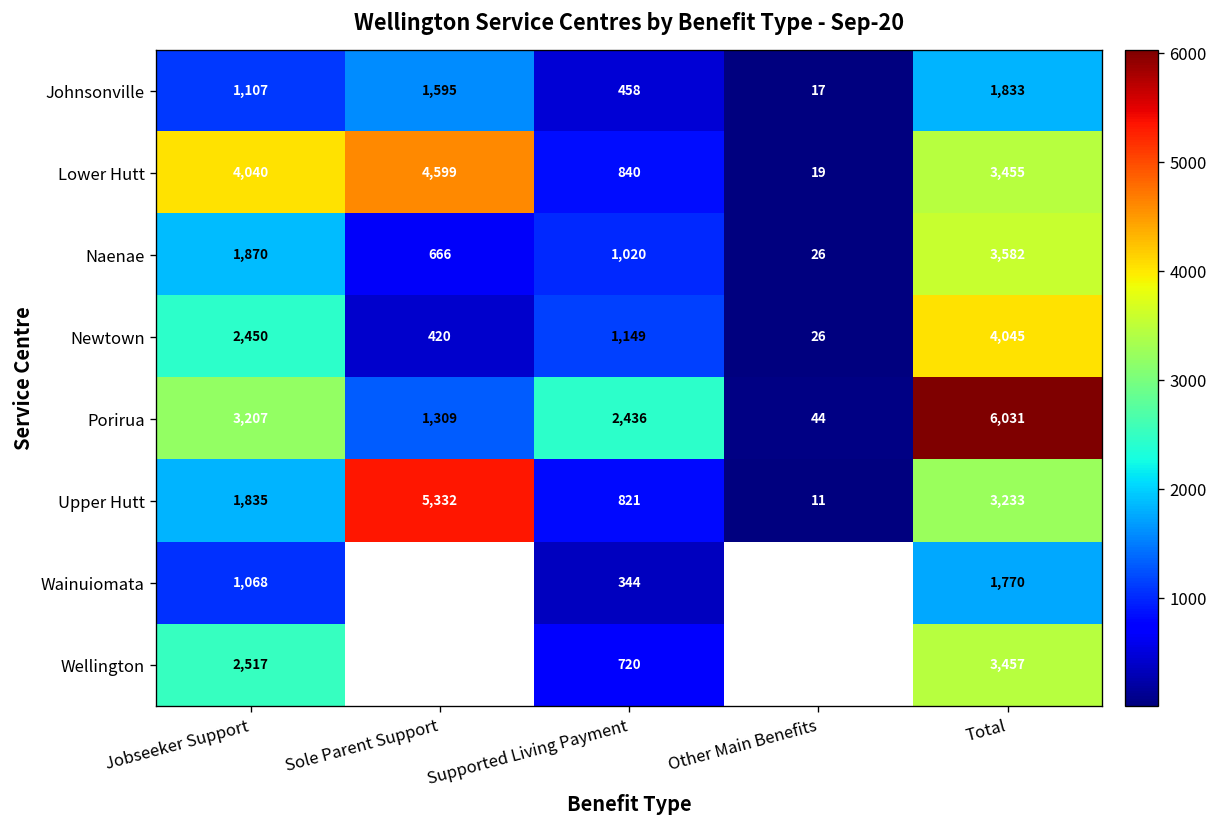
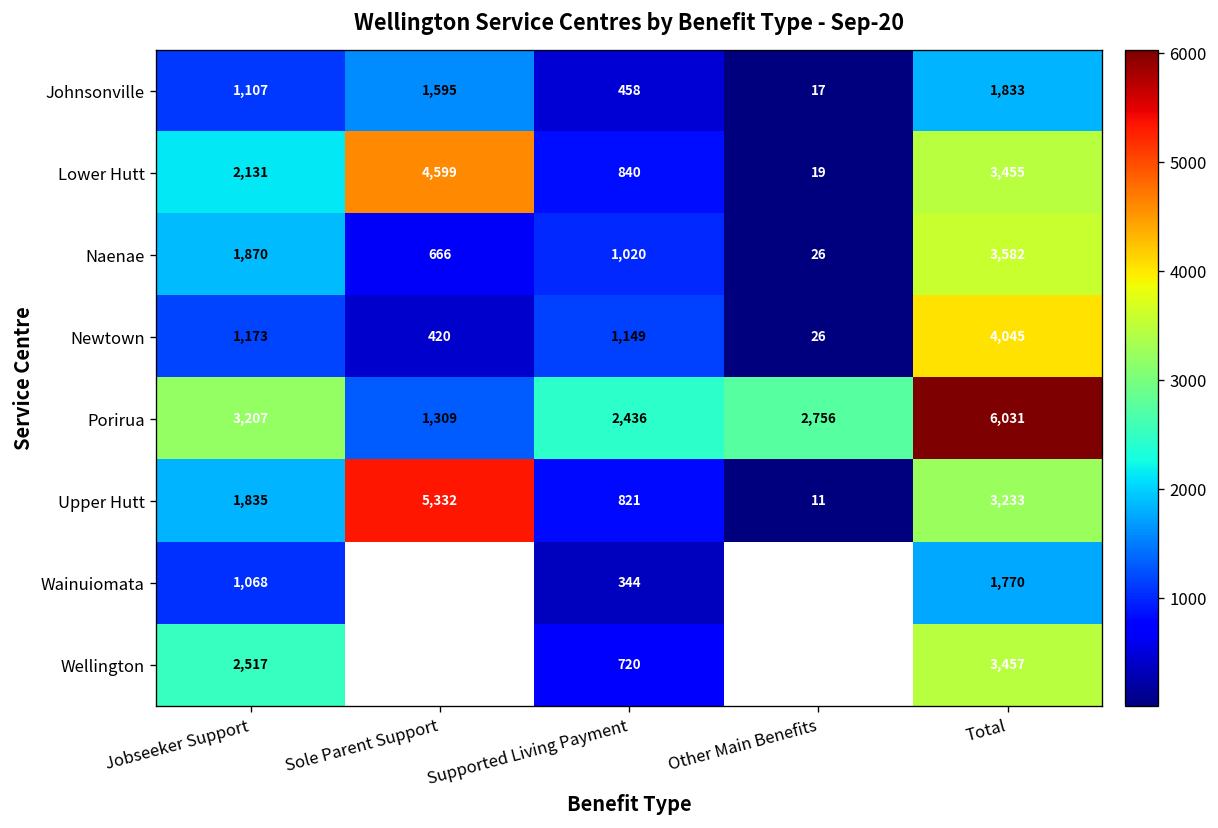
Lower Hutt, Jobseeker Support: 4,040 -> 2,131
Newtown, Jobseeker Support: 2,450 -> 1,173
Porirua, Other Main Benefits: 44 -> 2,756
